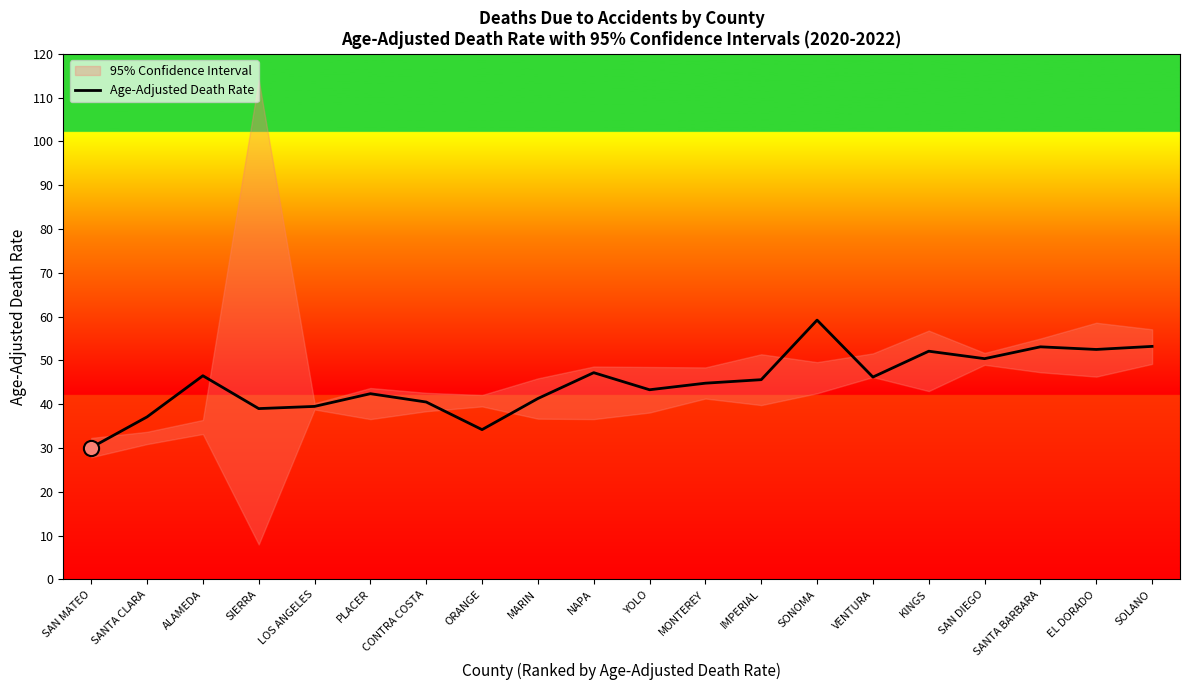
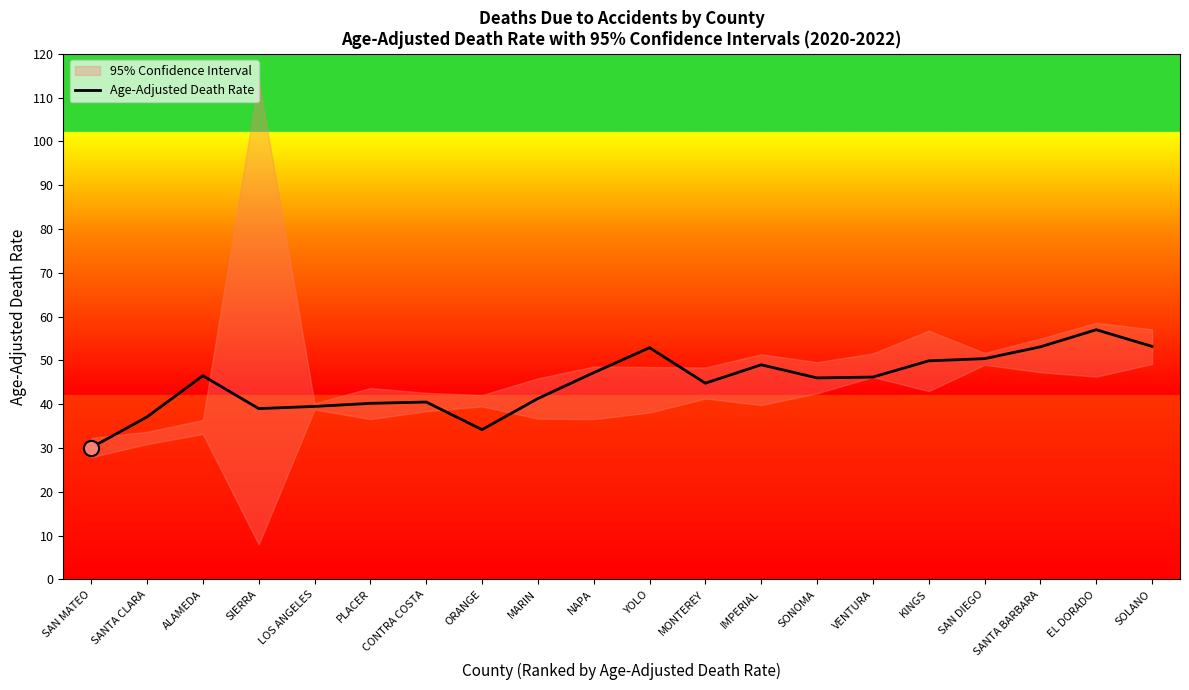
Age-Adjusted Death Rate, PLACER: 42 -> 40
Age-Adjusted Death Rate, YOLO: 43 -> 53
Age-Adjusted Death Rate, IMPERIAL: 46 -> 49
Age-Adjusted Death Rate, SONOMA: 59 -> 46
Age-Adjusted Death Rate, KINGS: 52 -> 50
Age-Adjusted Death Rate, EL DORADO: 53 -> 57
